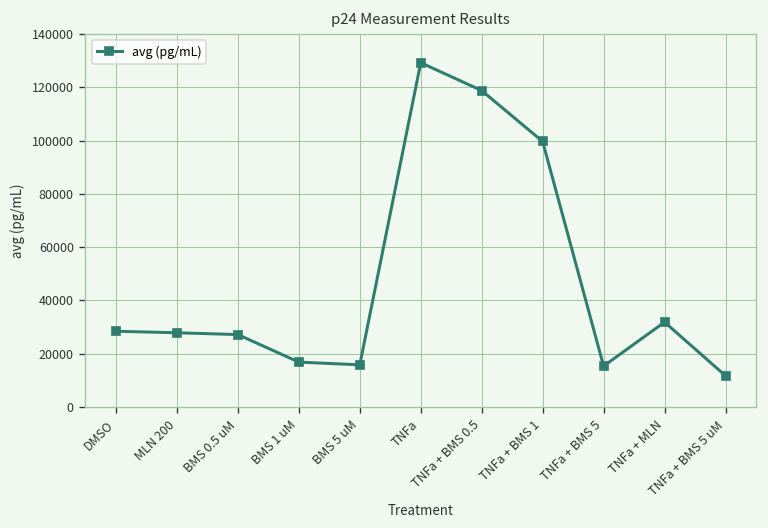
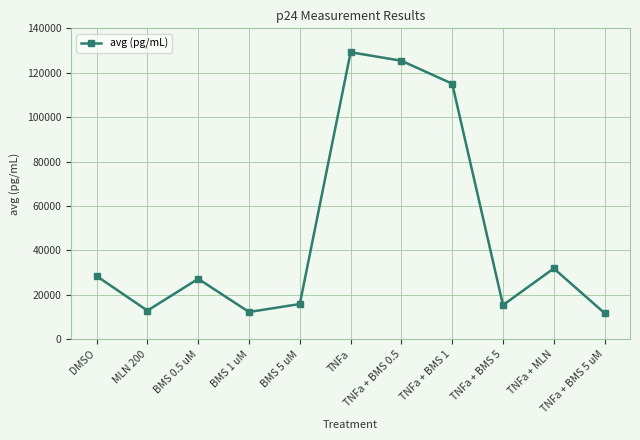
MLN 200: 28000 -> 13000
BMS 1 uM: 17000 -> 12000
TNFa + BMS 0.5: 119000 -> 125000
TNFa + BMS 1: 100000 -> 115000
